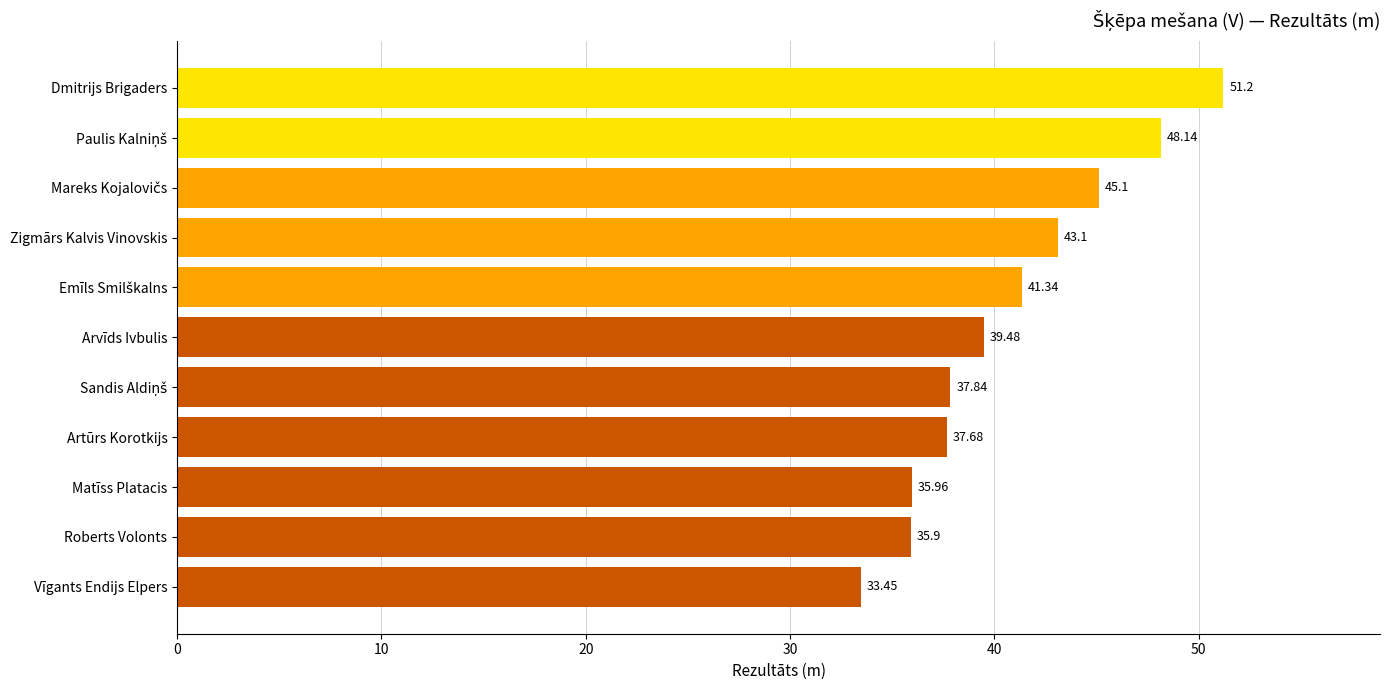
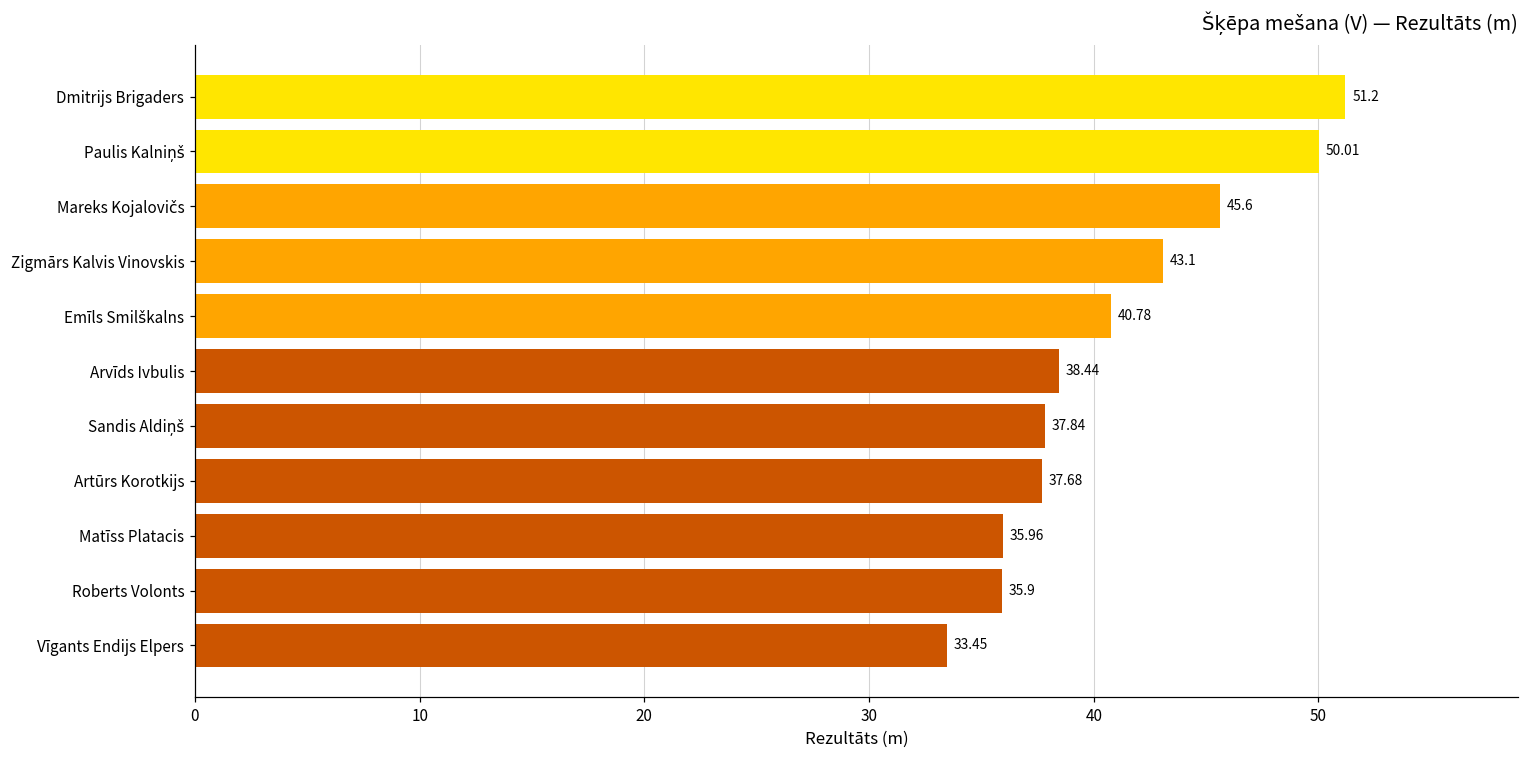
Paulis Kalniņš: 48.14 -> 50.01
Mareks Kojalovičs: 45.1 -> 45.6
Emīls Smilškalns: 41.34 -> 40.78
Arvīds Ivbulis: 39.48 -> 38.44
